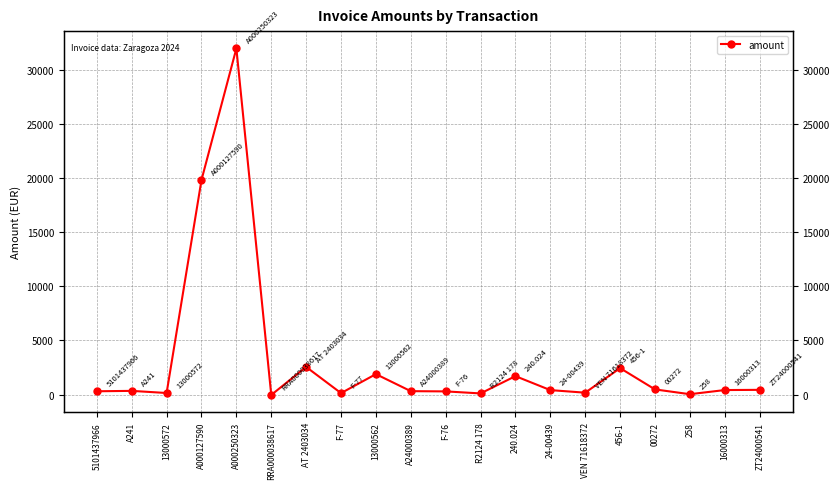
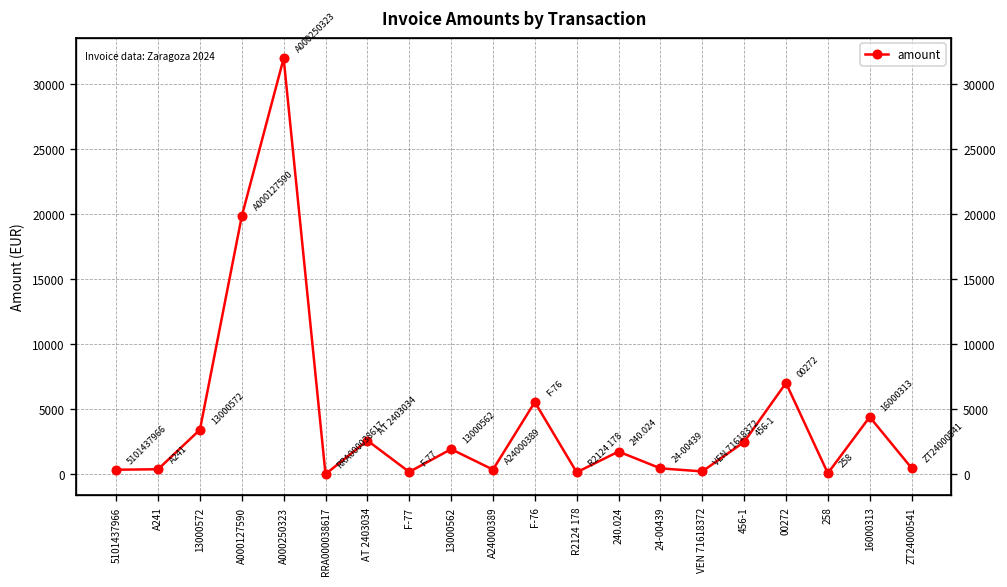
13000572: 100 -> 3400
F-76: 300 -> 5500
00272: 500 -> 7000
16000313: 400 -> 4400
